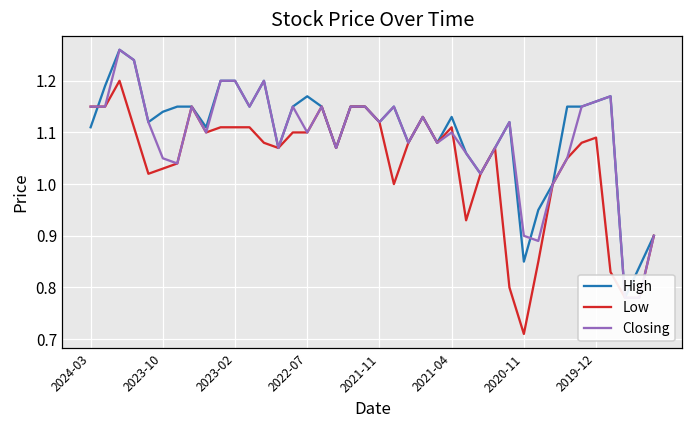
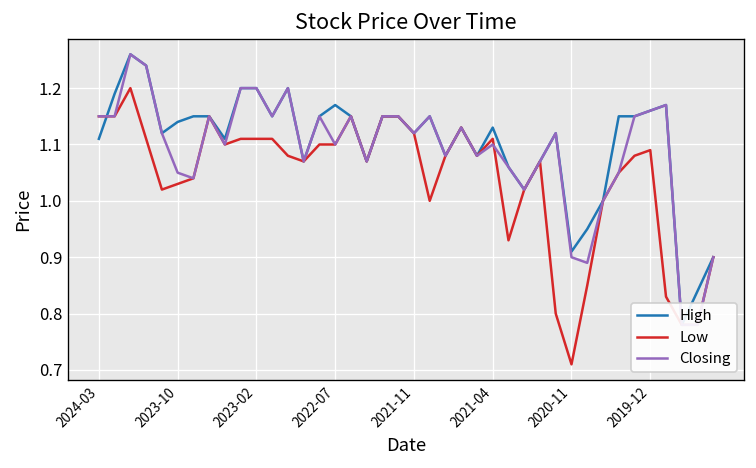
High, 2020-11: 0.85 -> 0.91
